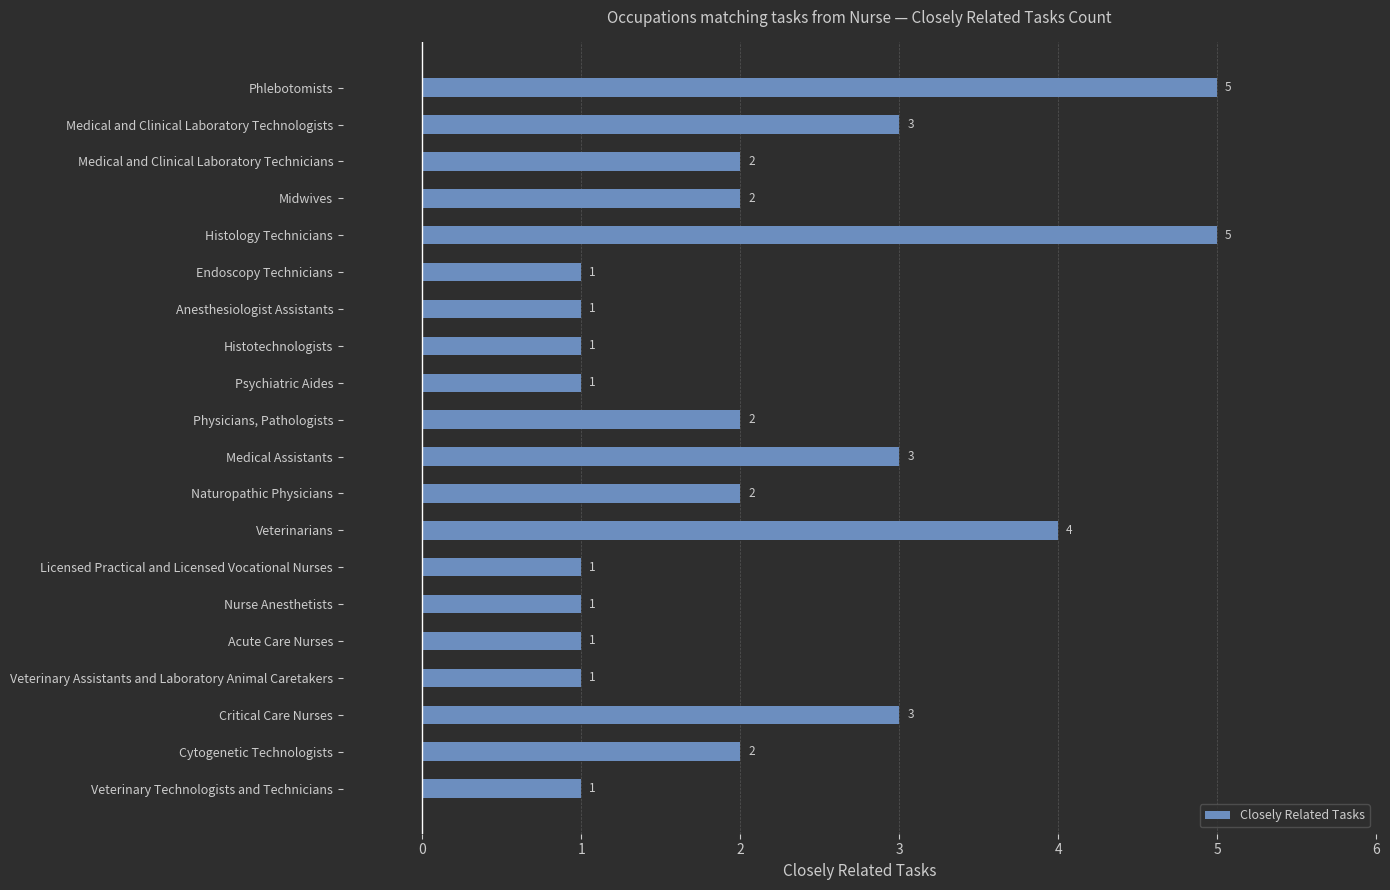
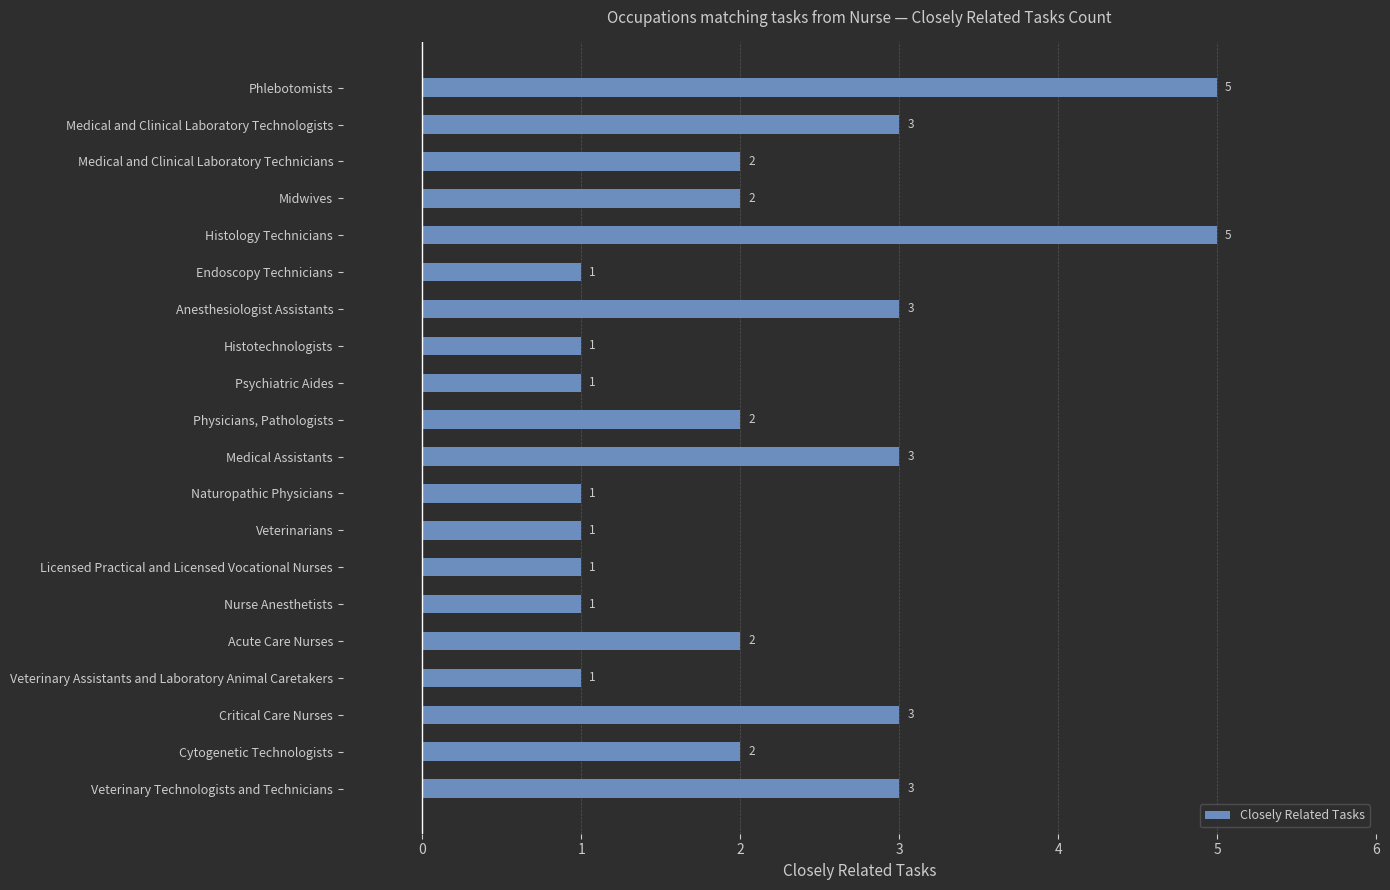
Anesthesiologist Assistants: 1 -> 3
Naturopathic Physicians: 2 -> 1
Veterinarians: 4 -> 1
Acute Care Nurses: 1 -> 2
Veterinary Technologists and Technicians: 1 -> 3
